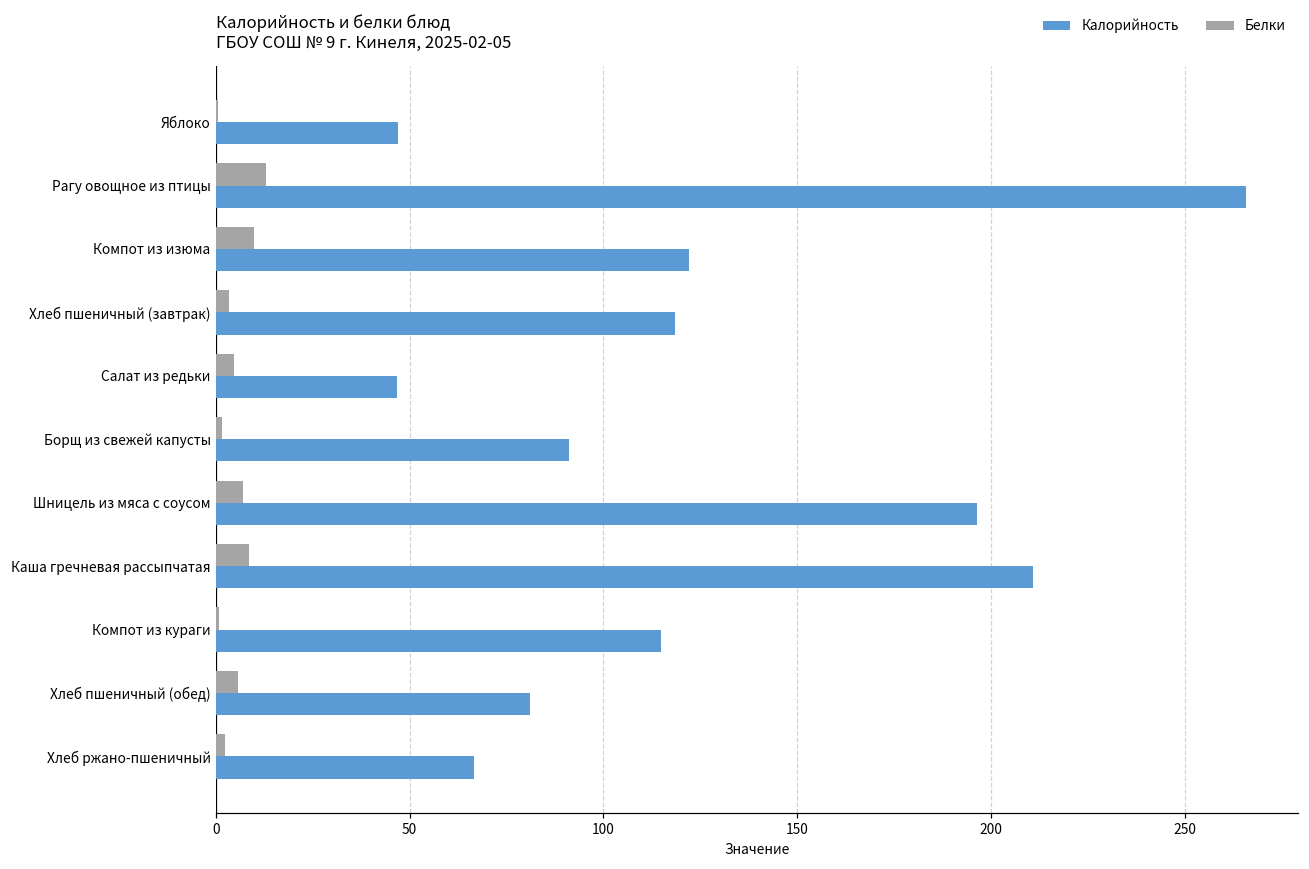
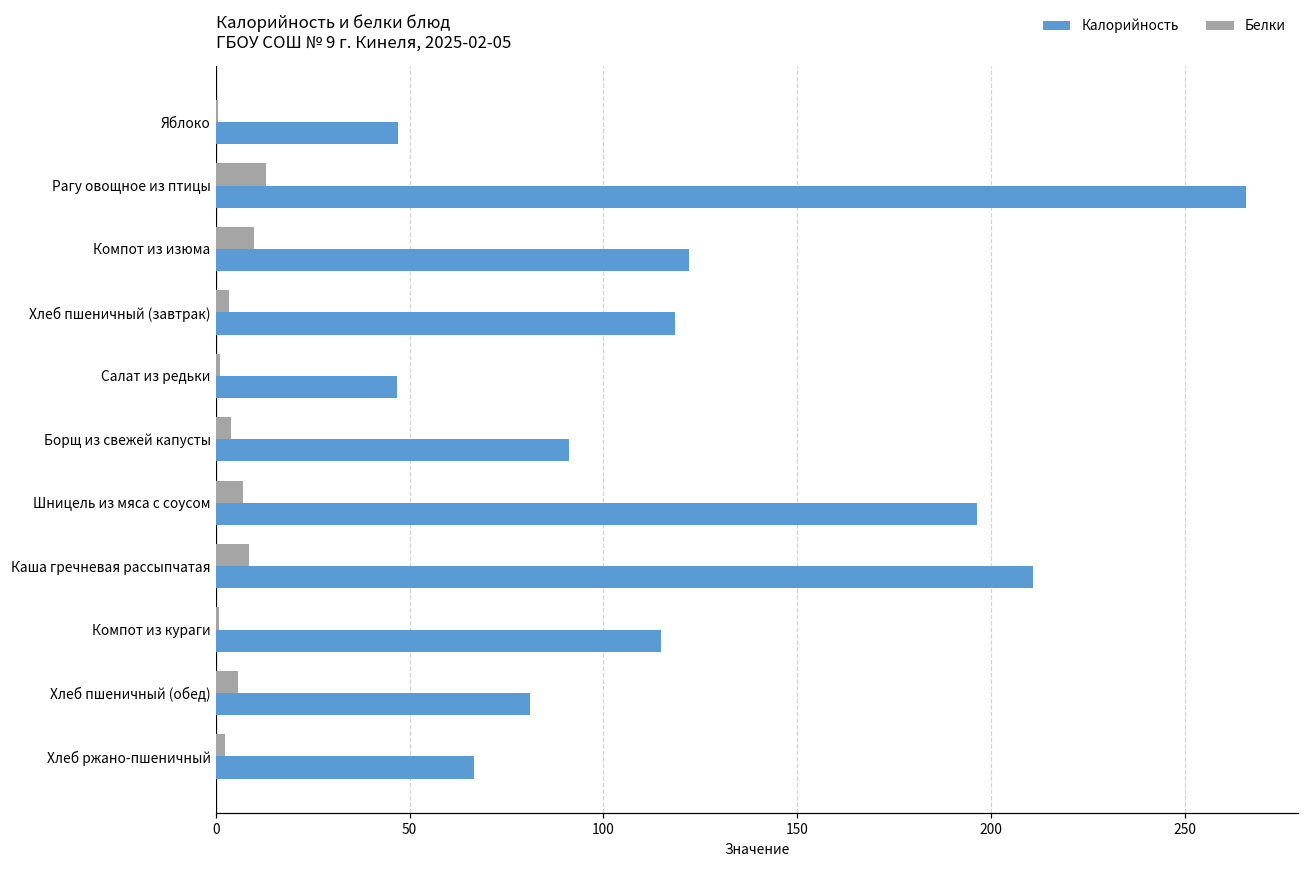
Белки, Салат из редьки: 5 -> 1
Белки, Борщ из свежей капусты: 2 -> 4
